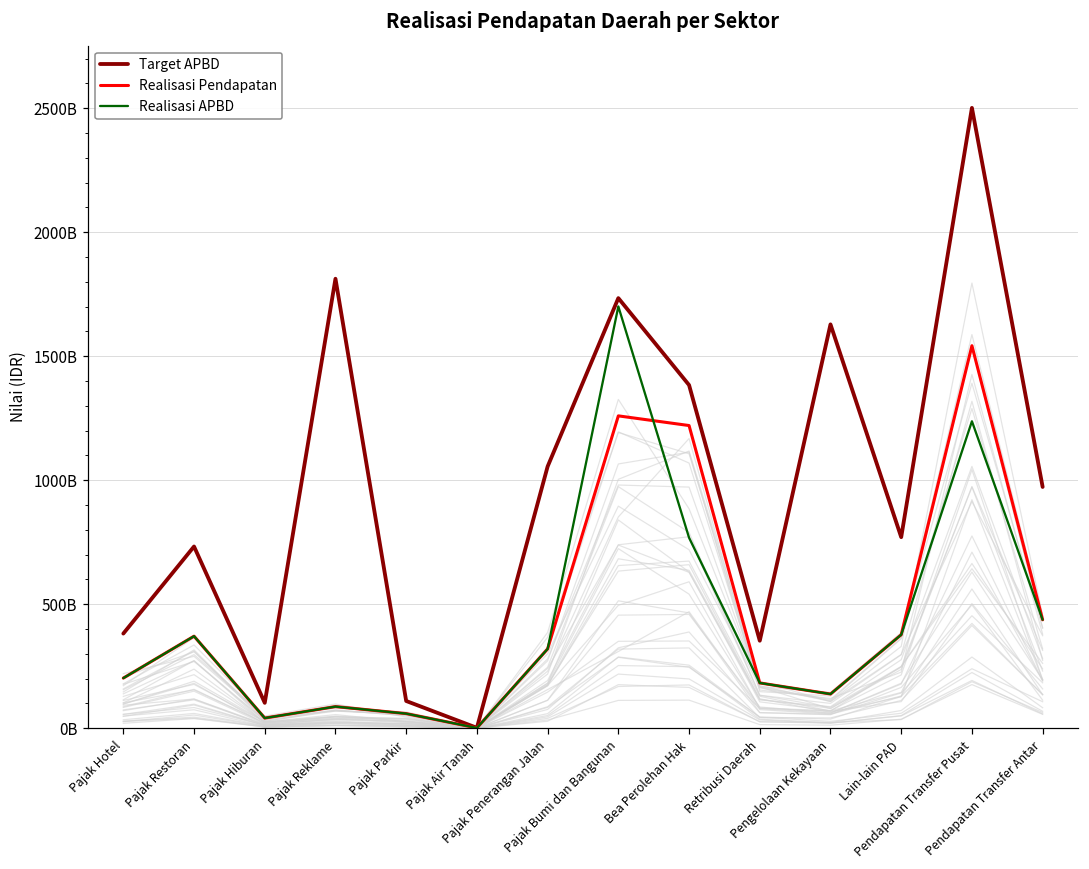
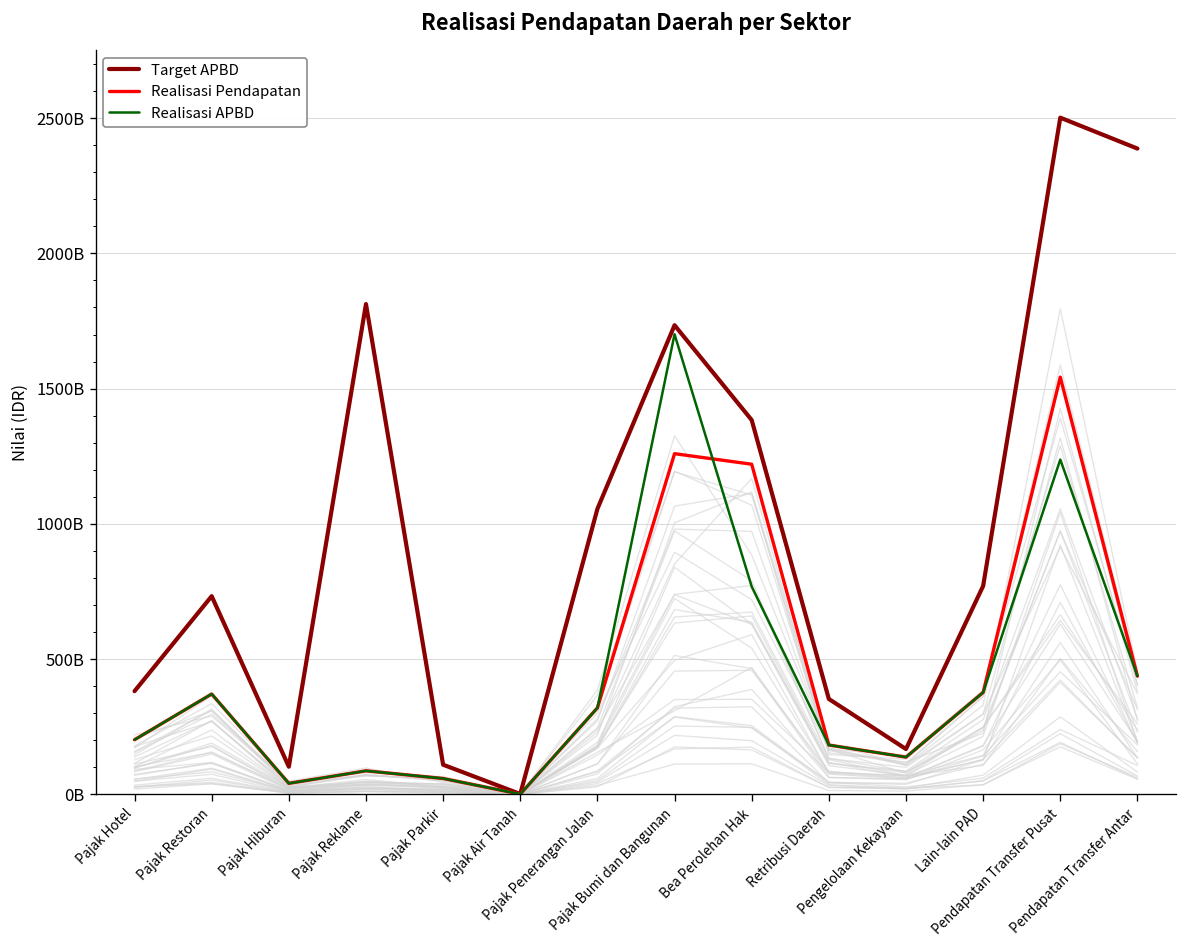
Target APBD, Pengelolaan Kekayaan: 1630000000000 -> 170000000000
Target APBD, Pendapatan Transfer Antar: 970000000000 -> 2390000000000
